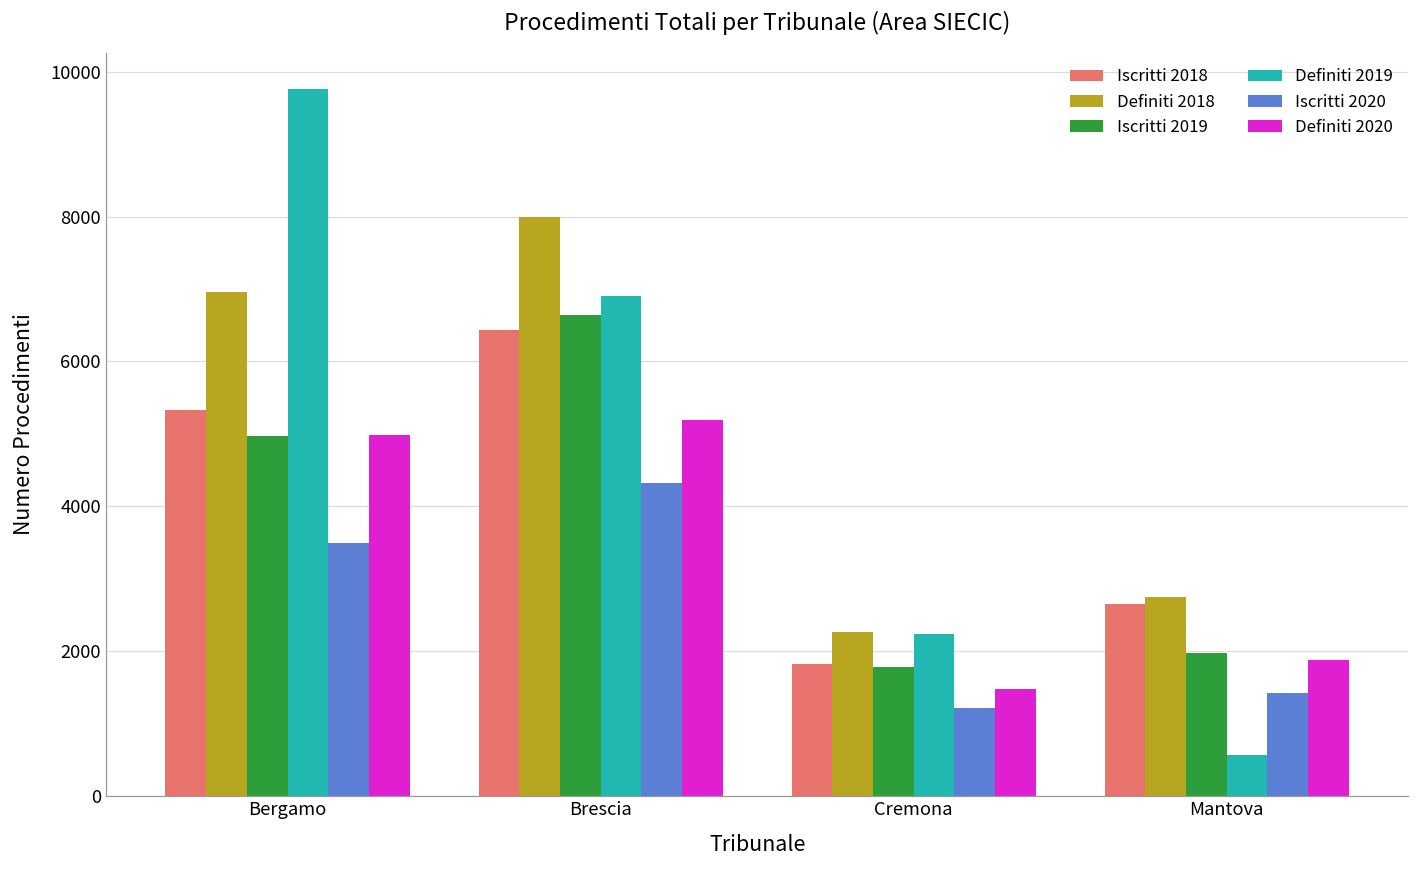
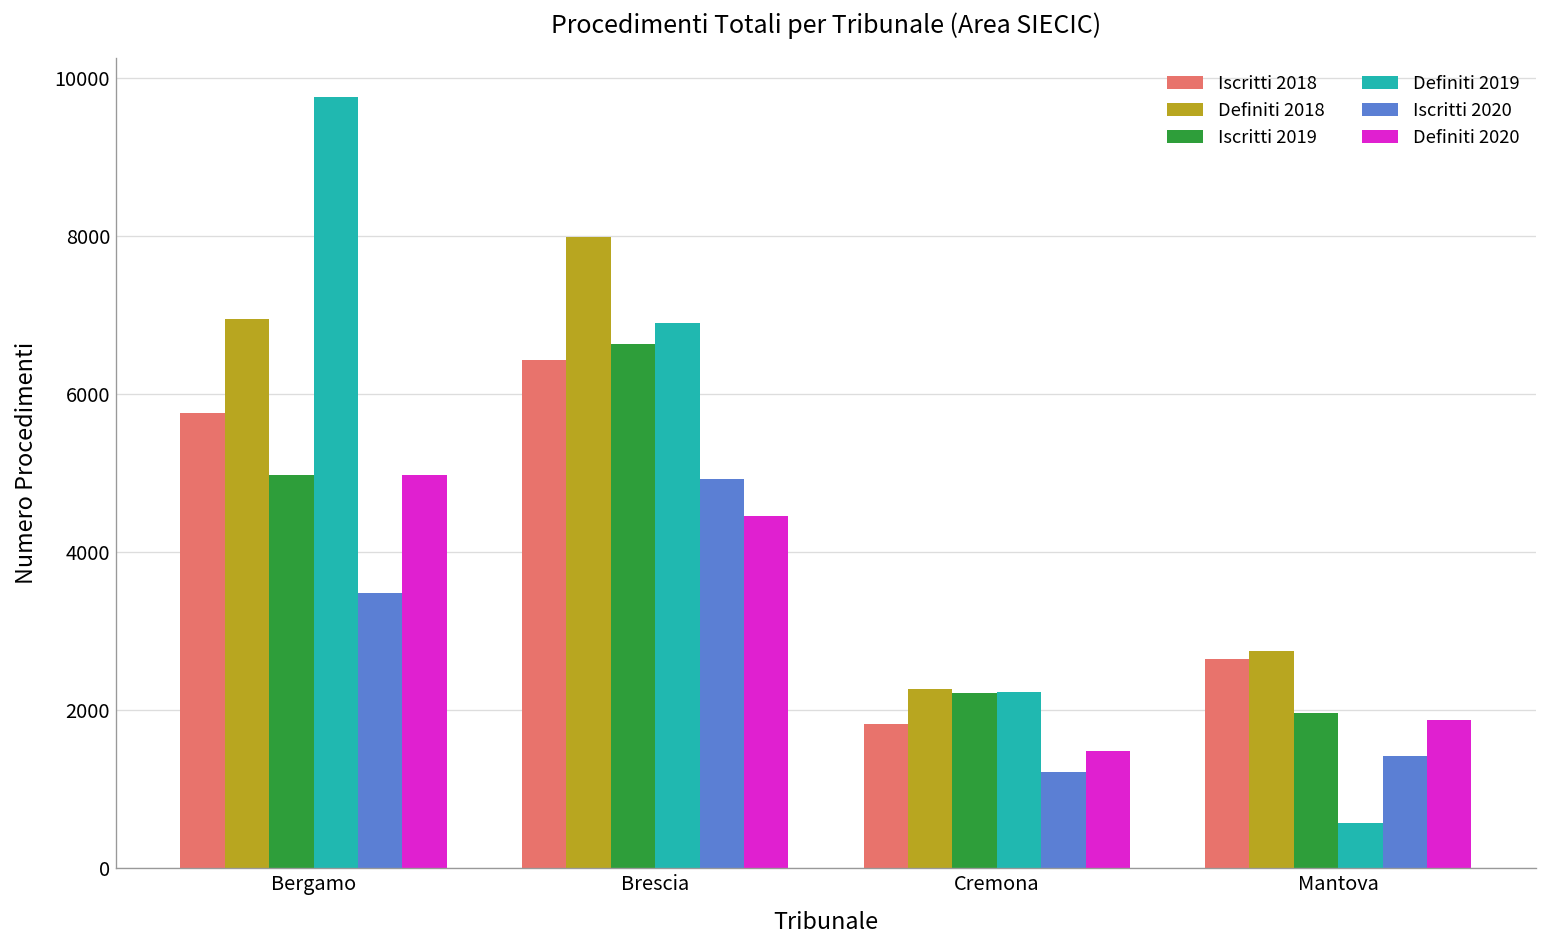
Iscritti 2018, Bergamo: 5300 -> 5800
Iscritti 2020, Brescia: 4300 -> 4900
Definiti 2020, Brescia: 5200 -> 4500
Iscritti 2019, Cremona: 1800 -> 2200
